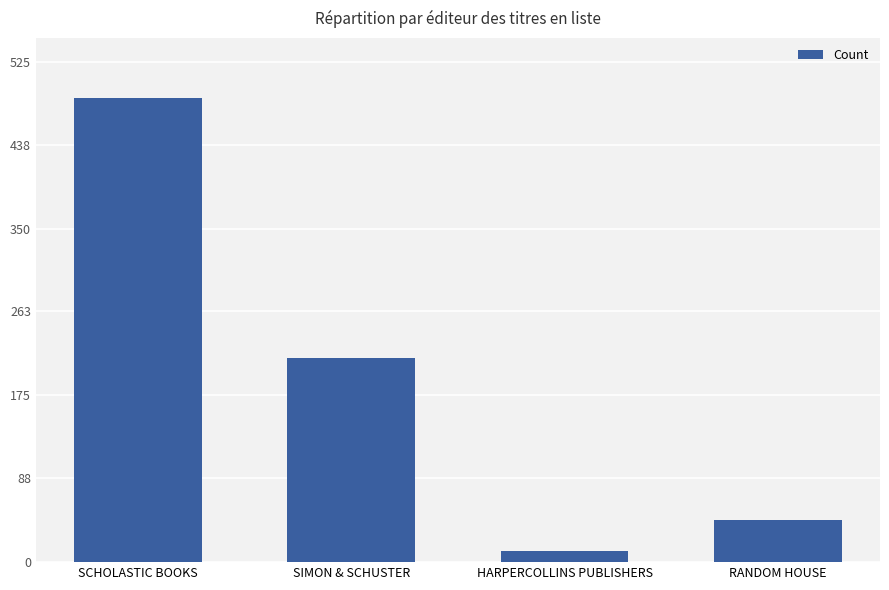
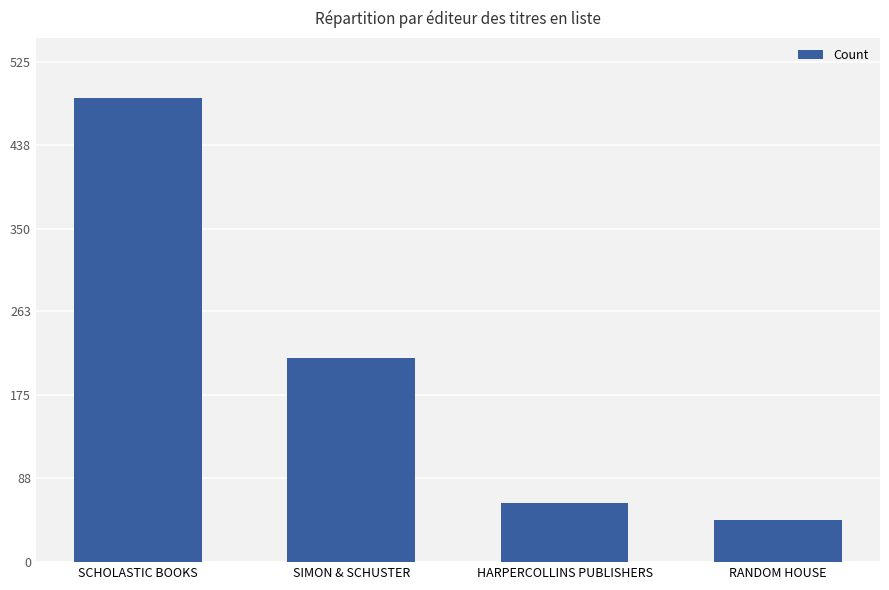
HARPERCOLLINS PUBLISHERS: 10 -> 60
